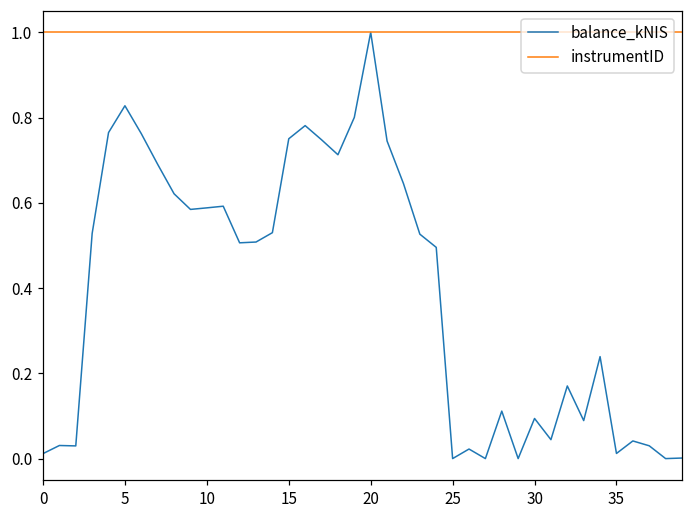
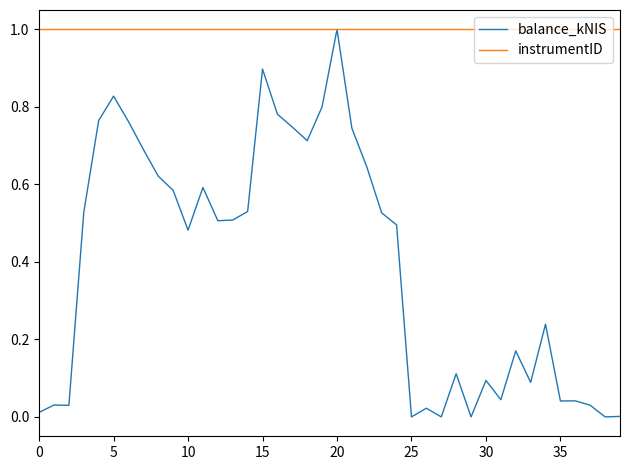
balance_kNIS, 10: 0.59 -> 0.48
balance_kNIS, 15: 0.75 -> 0.90
balance_kNIS, 35: 0.01 -> 0.04
